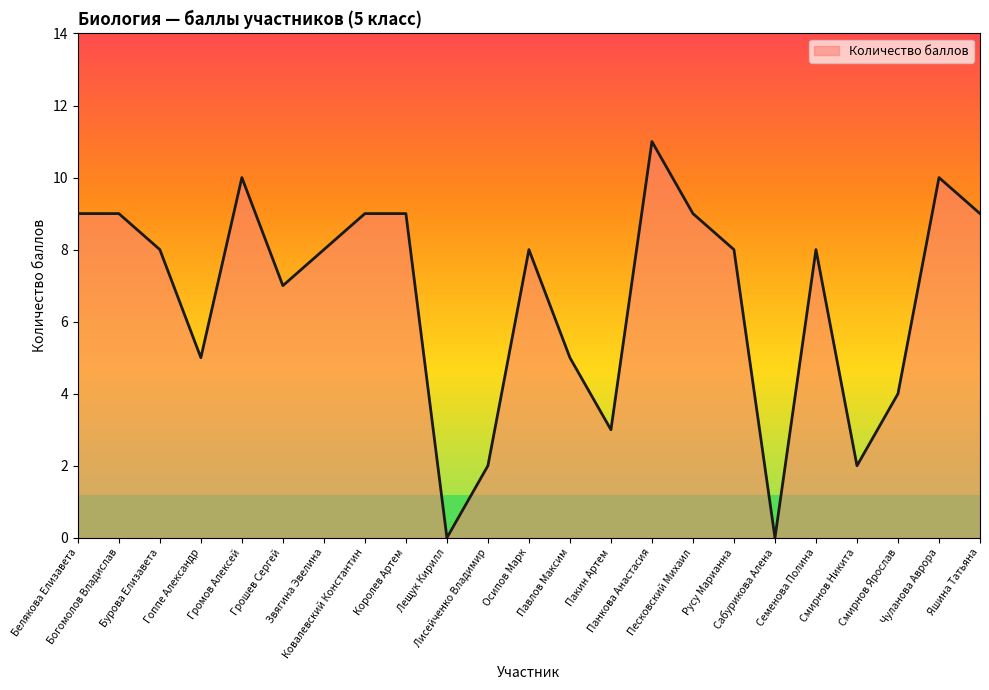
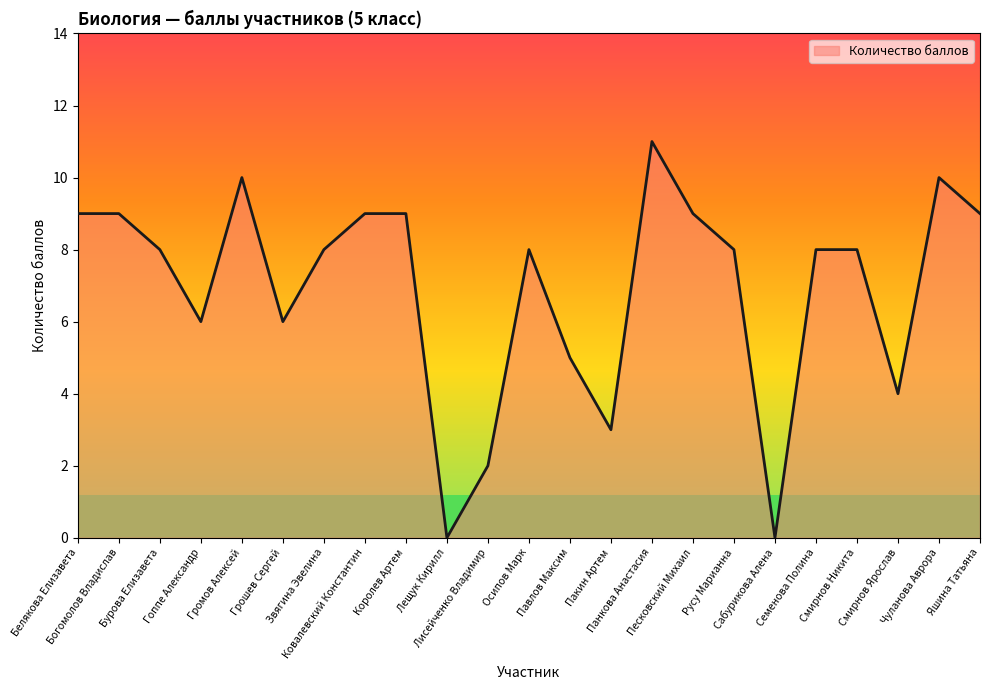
Гоппе Александр: 5 -> 6
Грошев Сергей: 7 -> 6
Смирнов Никита: 2 -> 8
